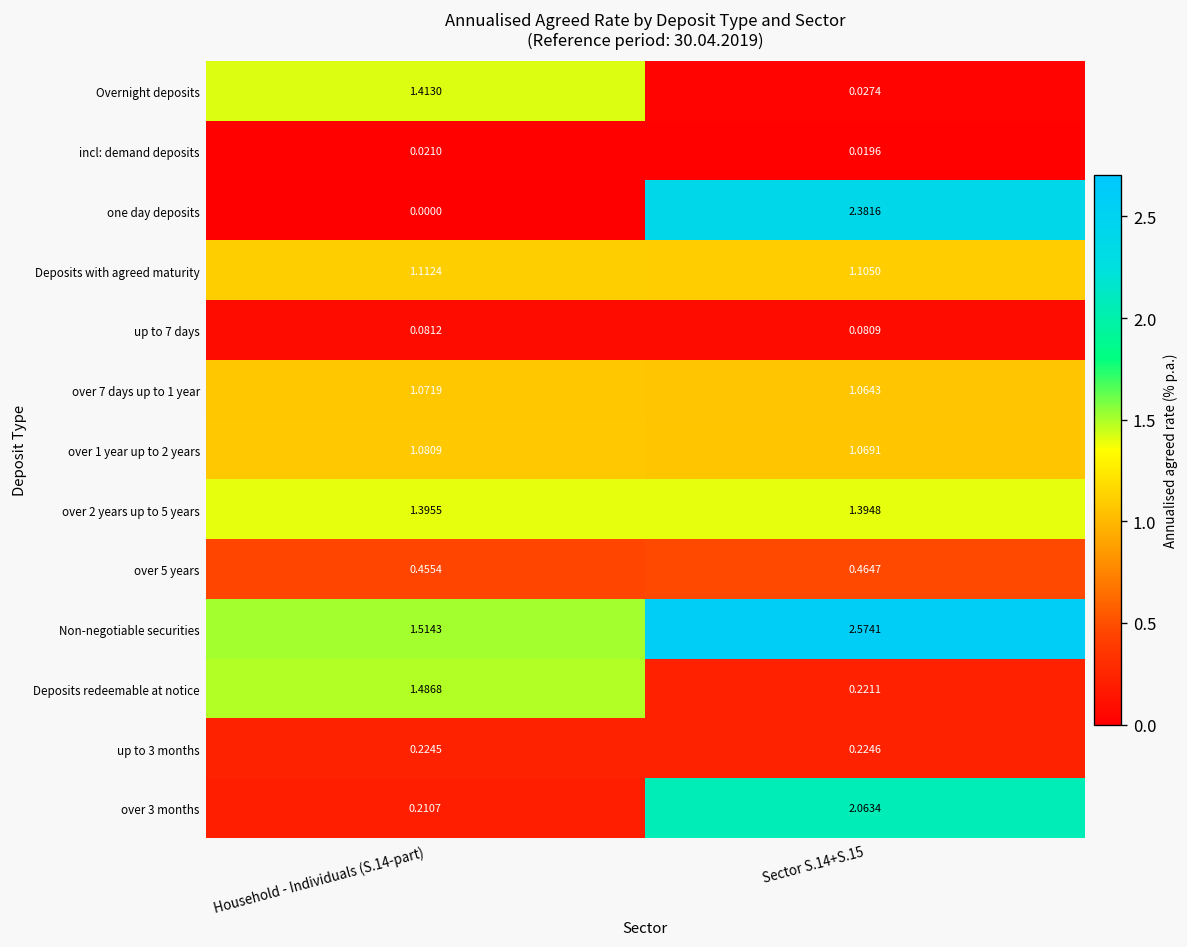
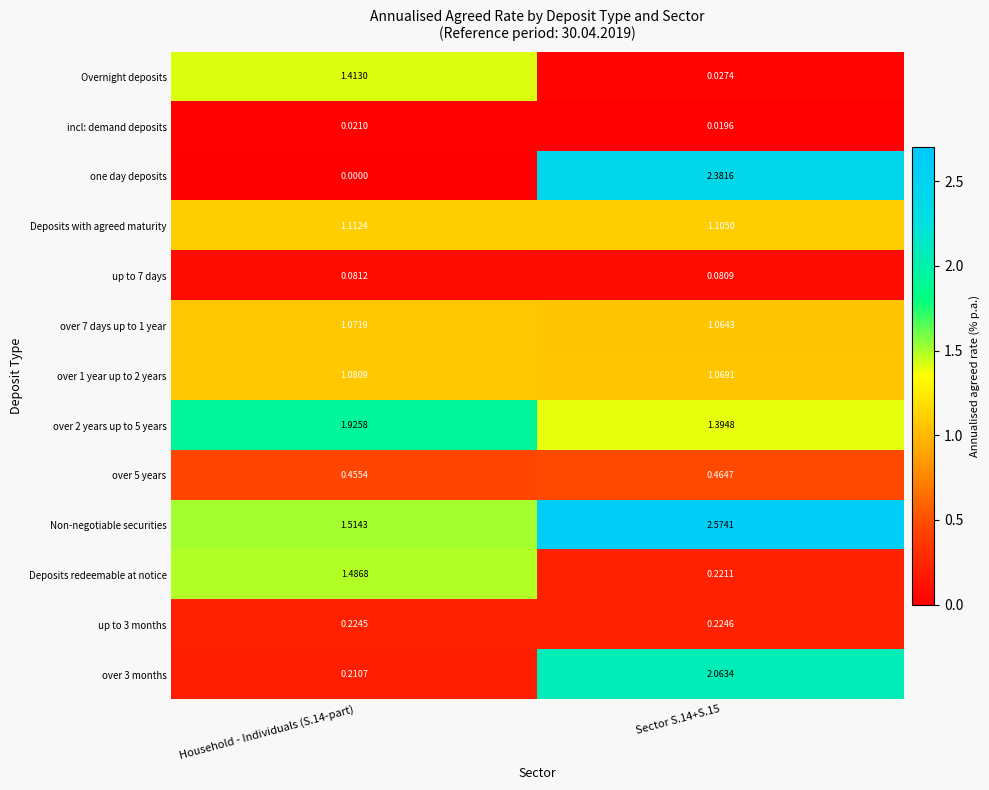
over 2 years up to 5 years, Household - Individuals (S.14-part): 1.3955 -> 1.9258
